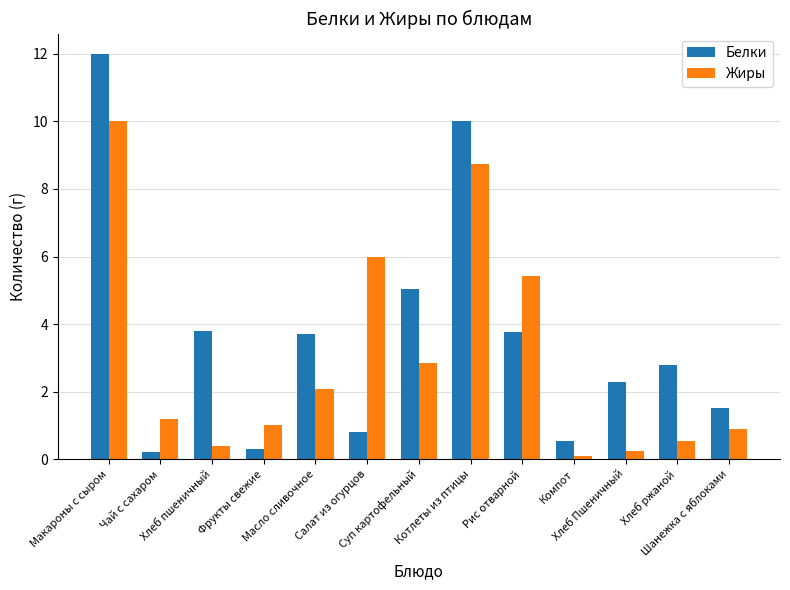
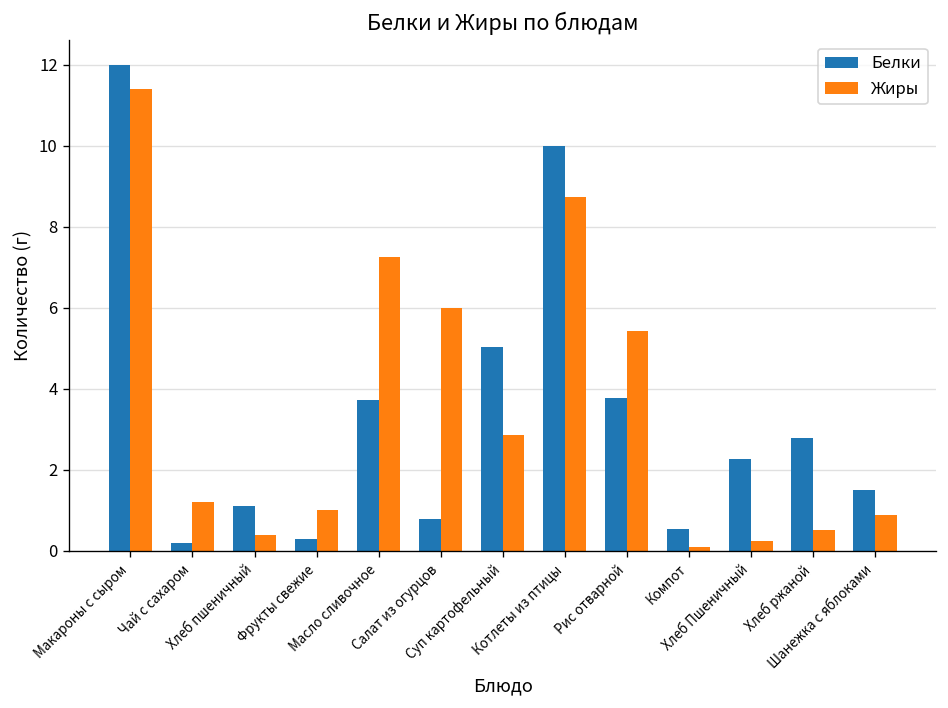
Жиры, Макароны с сыром: 10.0 -> 11.4
Белки, Хлеб пшеничный: 3.8 -> 1.1
Жиры, Масло сливочное: 2.1 -> 7.3
